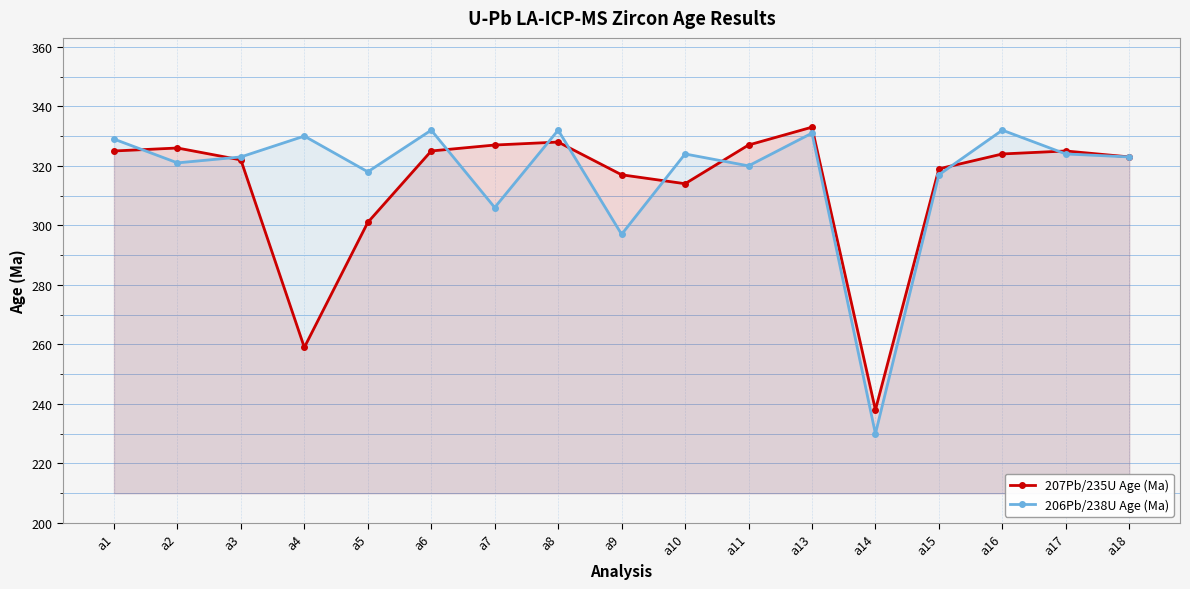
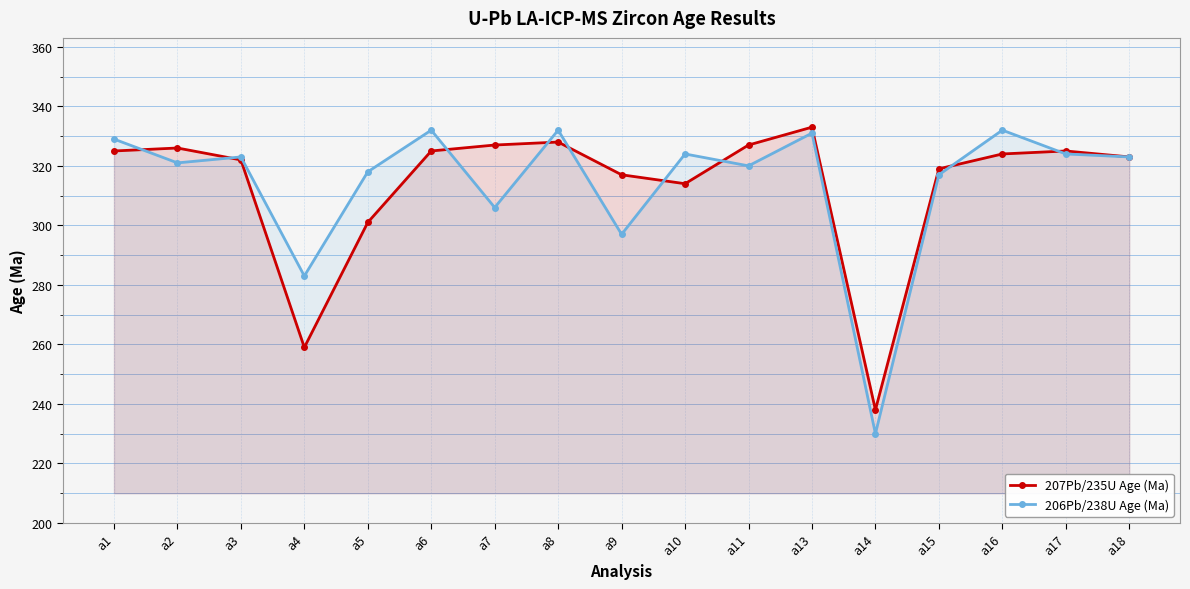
206Pb/238U Age (Ma), a4: 330 -> 283
